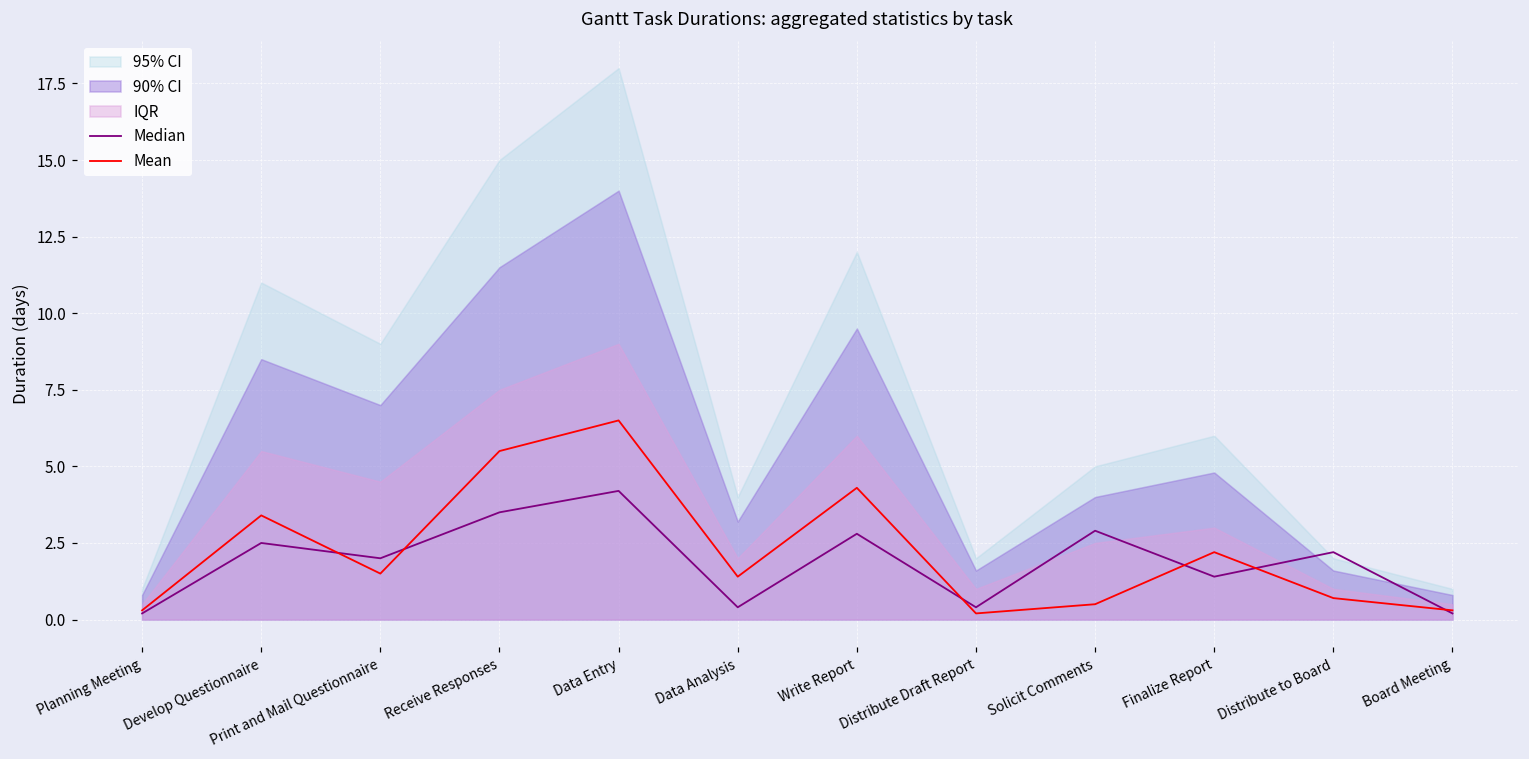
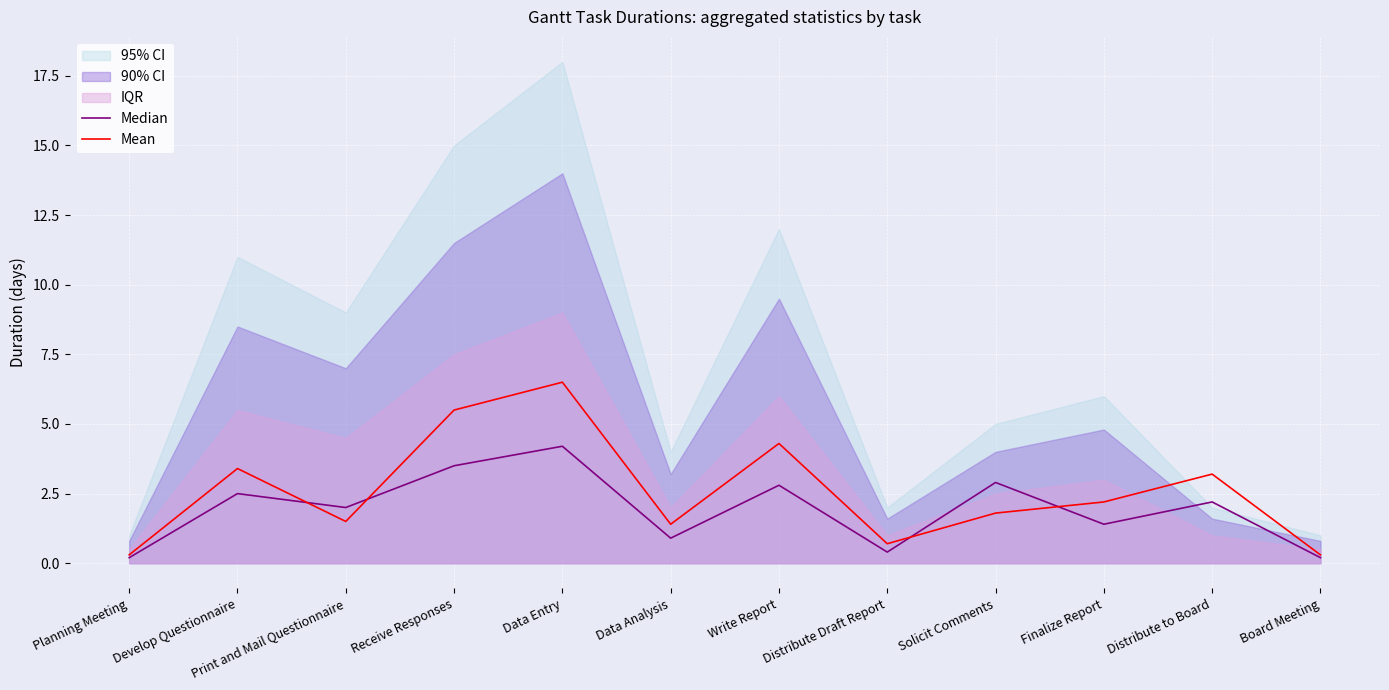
Median, Data Analysis: 0.4 -> 0.9
Mean, Distribute Draft Report: 0.2 -> 0.7
Mean, Solicit Comments: 0.5 -> 1.8
Mean, Distribute to Board: 0.7 -> 3.2
